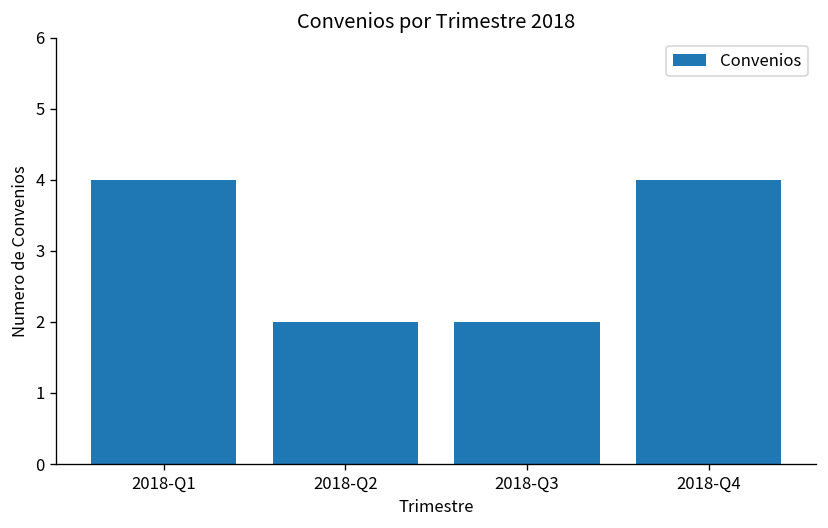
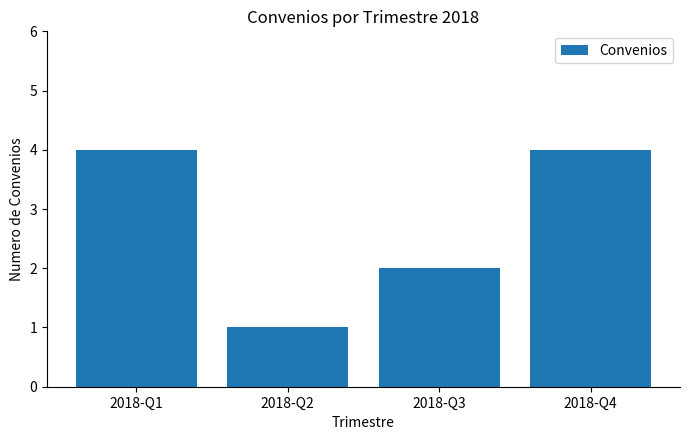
2018-Q2: 2 -> 1
